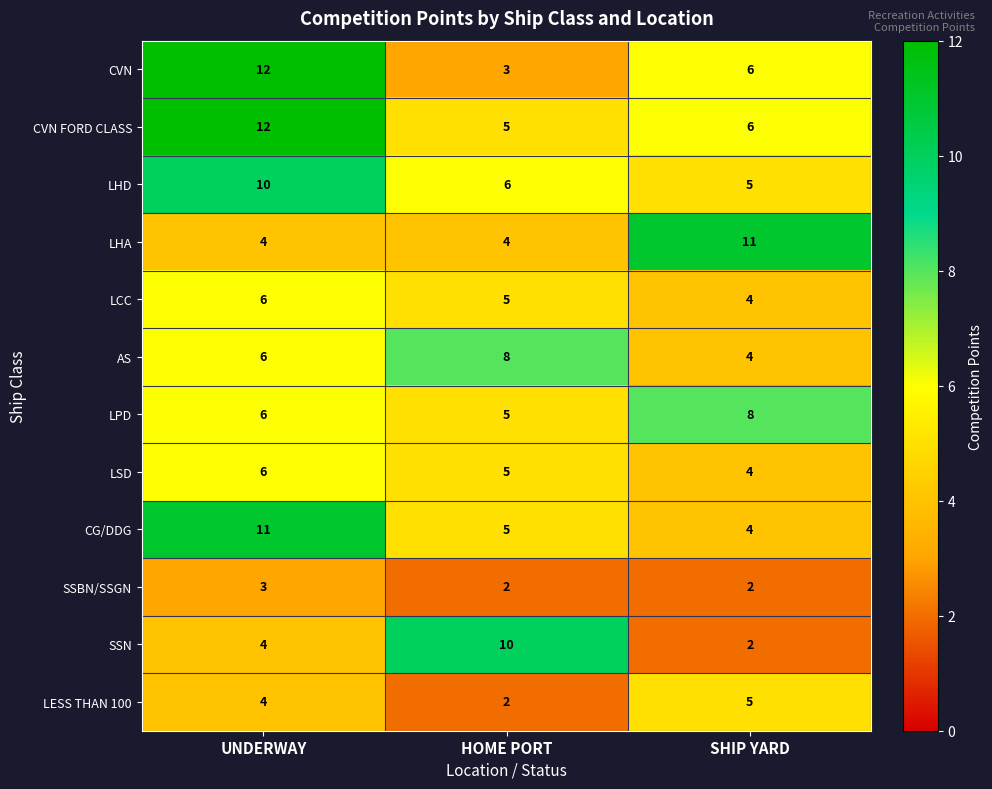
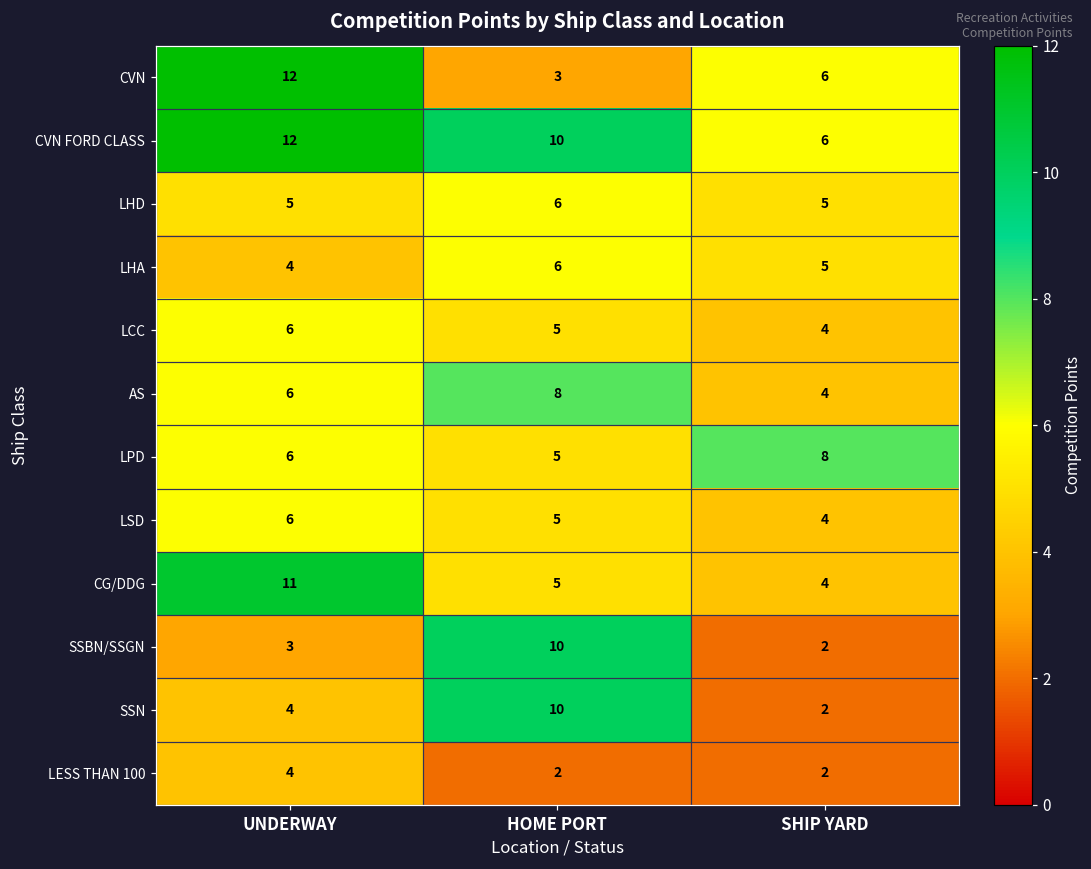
CVN FORD CLASS, HOME PORT: 5 -> 10
LHD, UNDERWAY: 10 -> 5
LHA, HOME PORT: 4 -> 6
LHA, SHIP YARD: 11 -> 5
SSBN/SSGN, HOME PORT: 2 -> 10
LESS THAN 100, SHIP YARD: 5 -> 2
